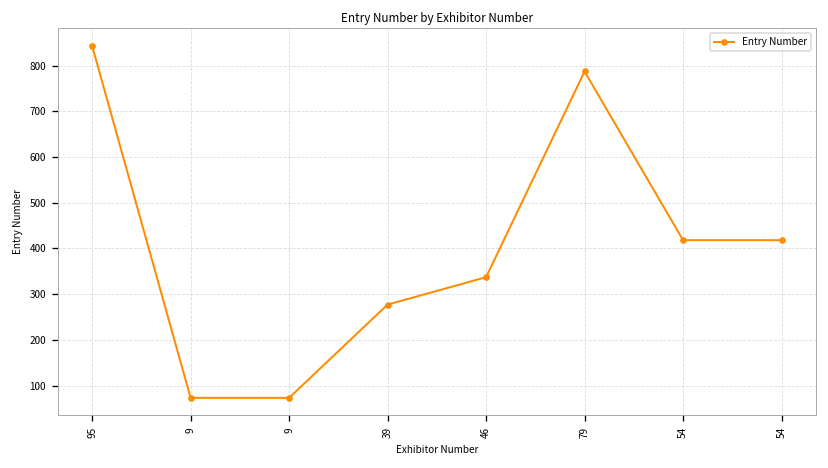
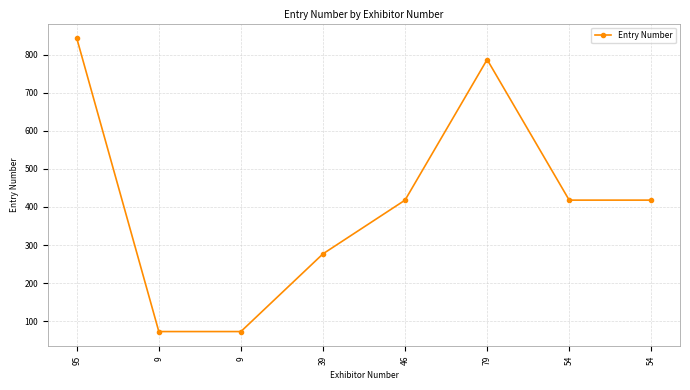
46: 340 -> 420
